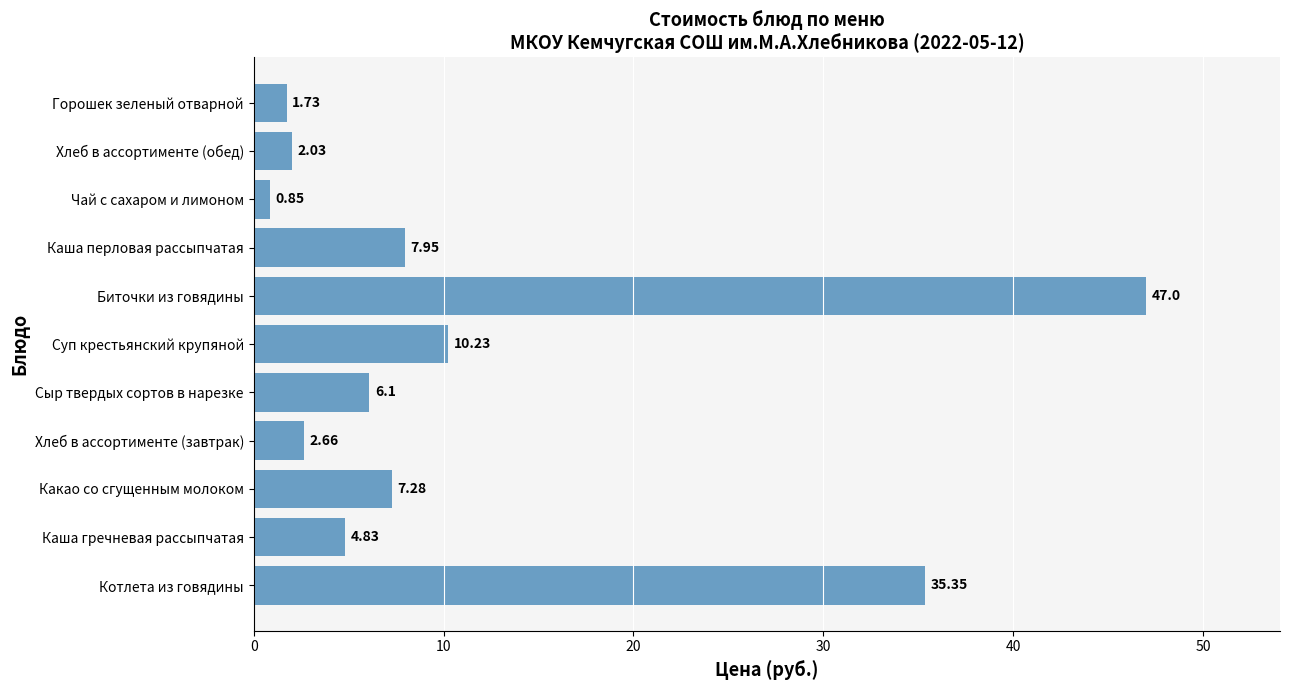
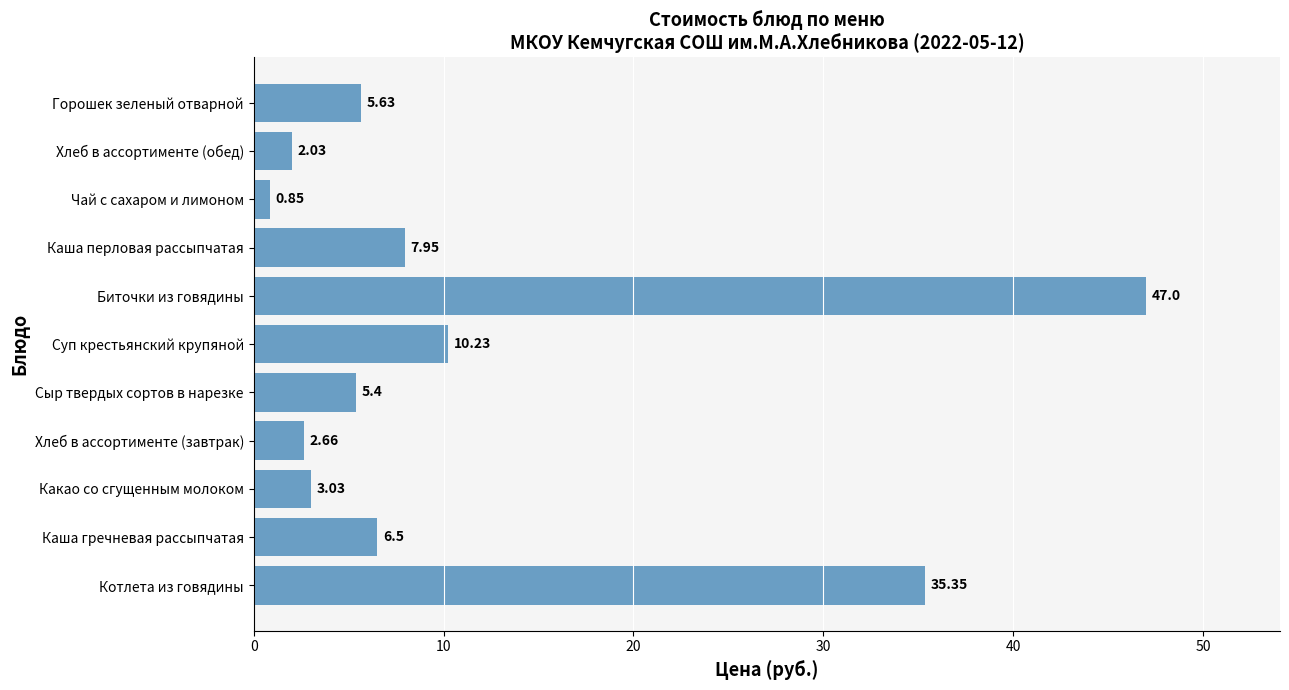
Горошек зеленый отварной: 1.73 -> 5.63
Сыр твердых сортов в нарезке: 6.1 -> 5.4
Какао со сгущенным молоком: 7.28 -> 3.03
Каша гречневая рассыпчатая: 4.83 -> 6.5
